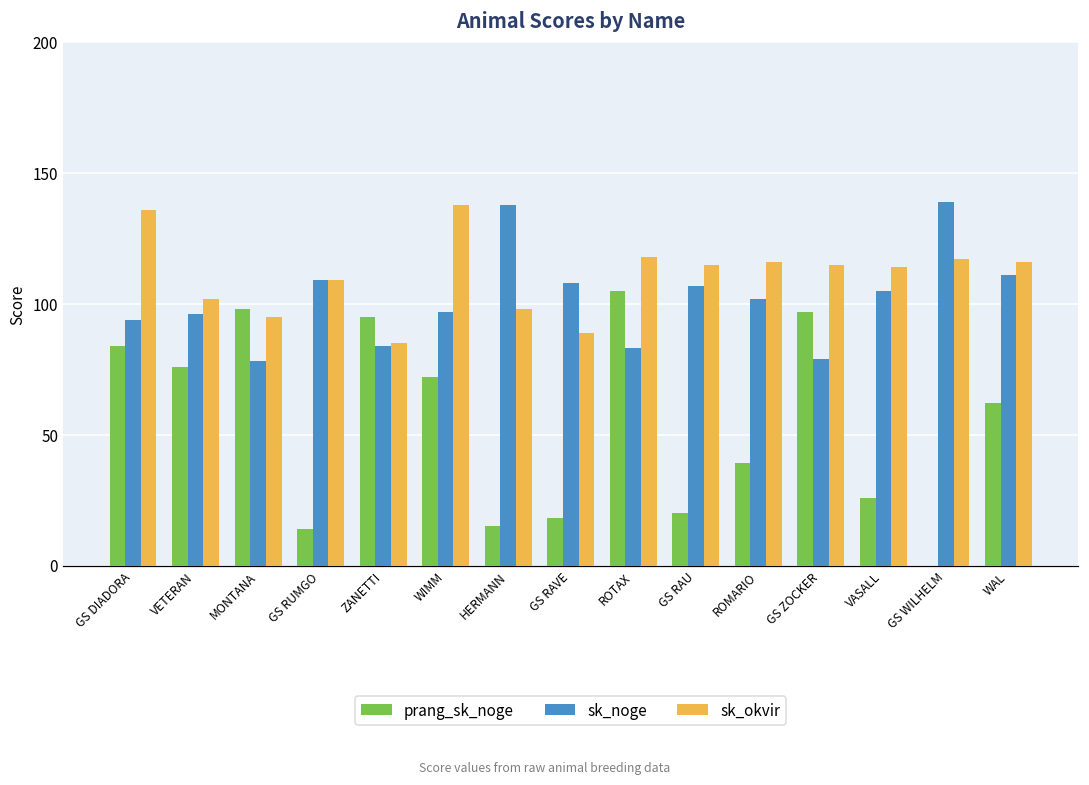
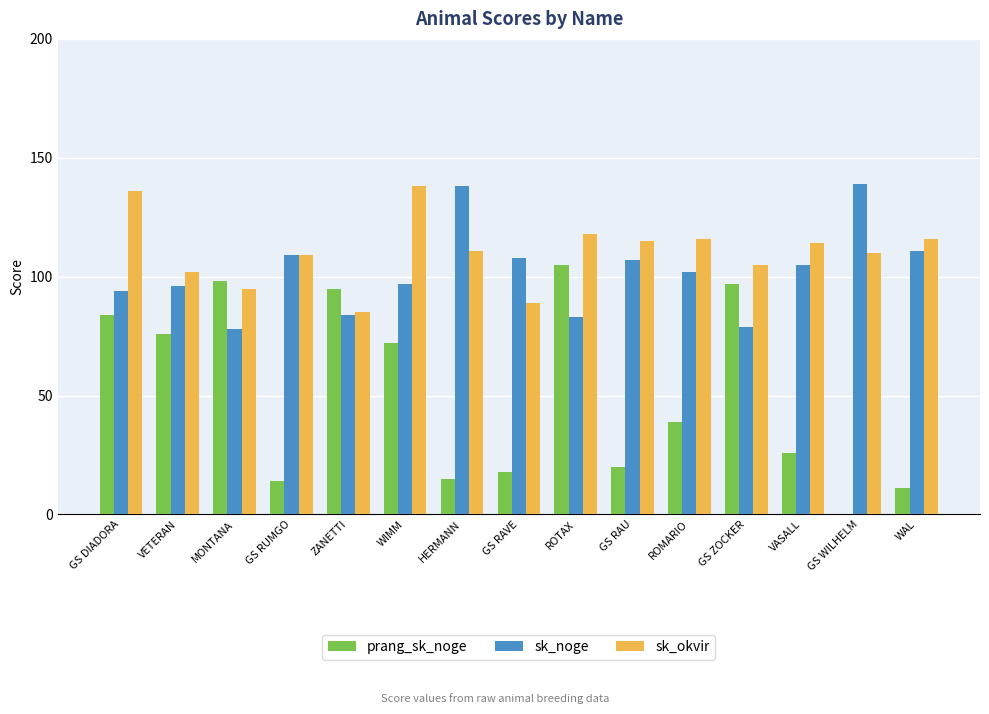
sk_okvir, HERMANN: 98 -> 111
sk_okvir, GS ZOCKER: 115 -> 105
sk_okvir, GS WILHELM: 117 -> 110
prang_sk_noge, WAL: 62 -> 11
